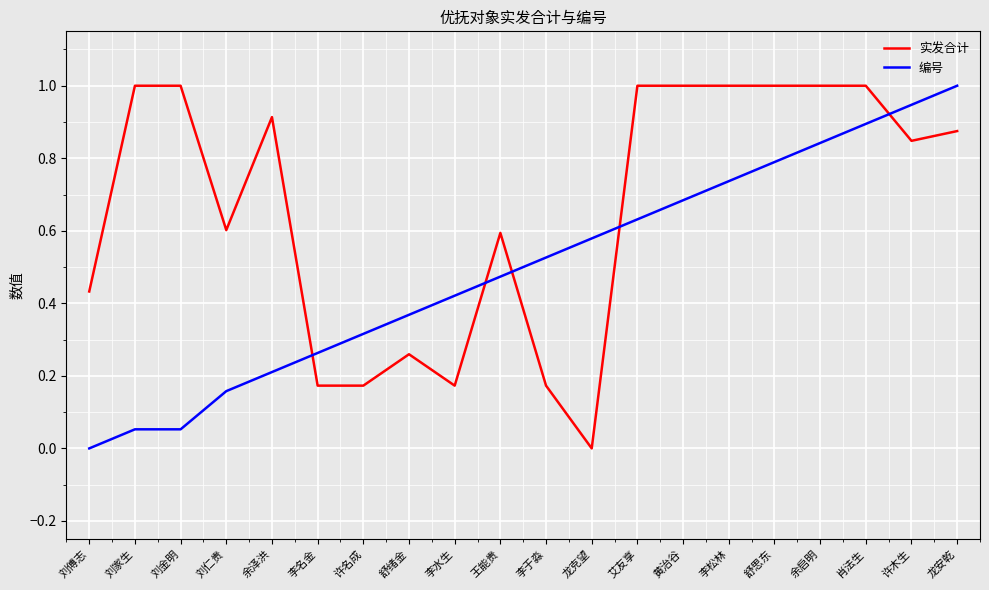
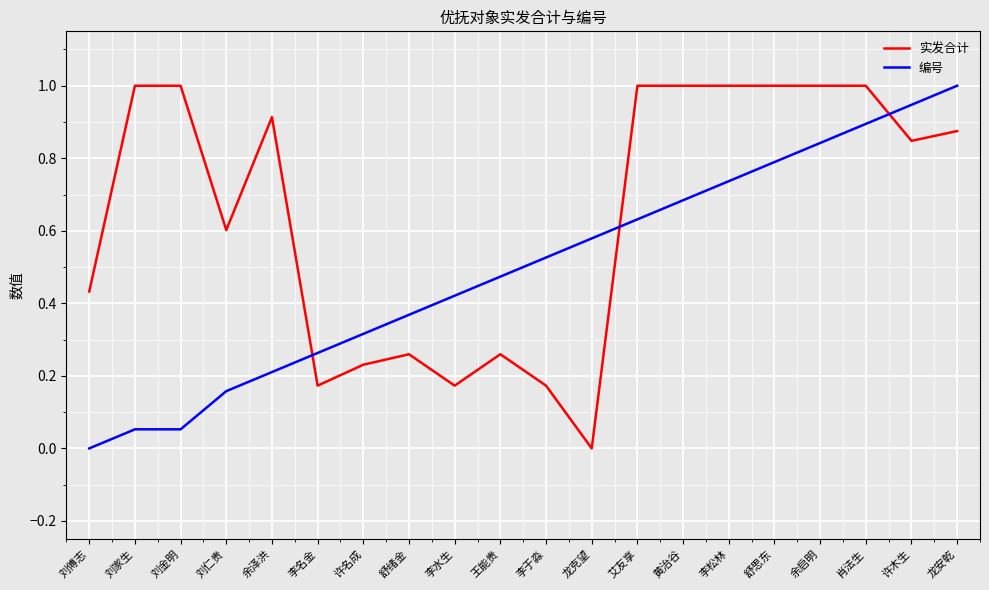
实发合计, 许名成: 0.17 -> 0.23
实发合计, 王能贵: 0.59 -> 0.26
